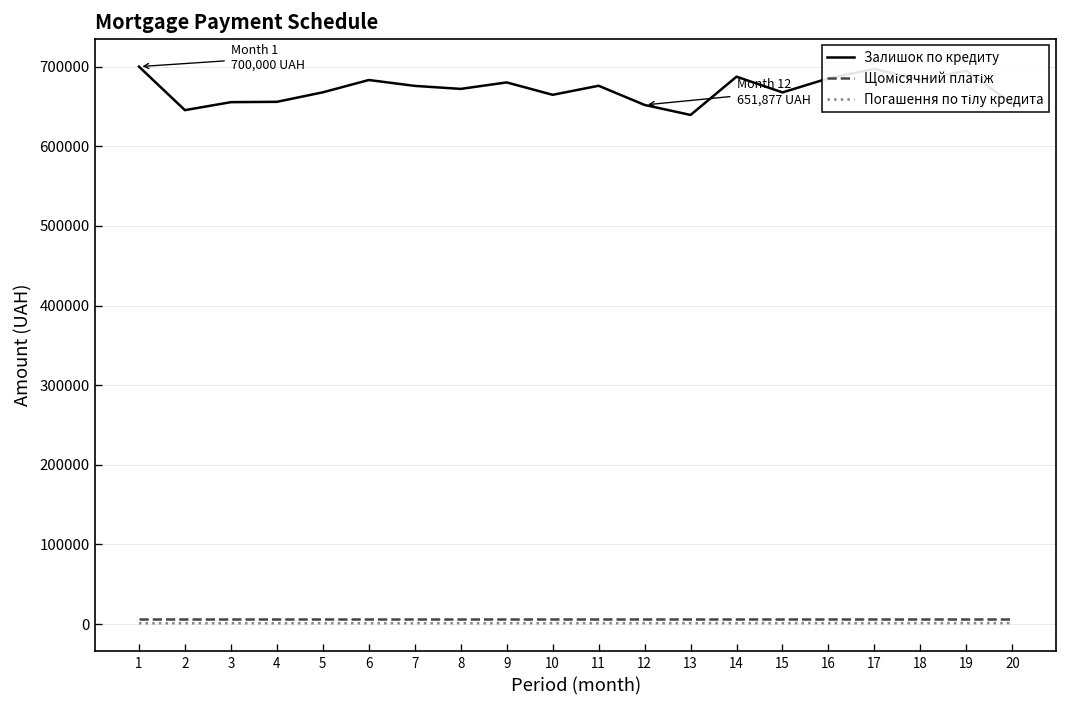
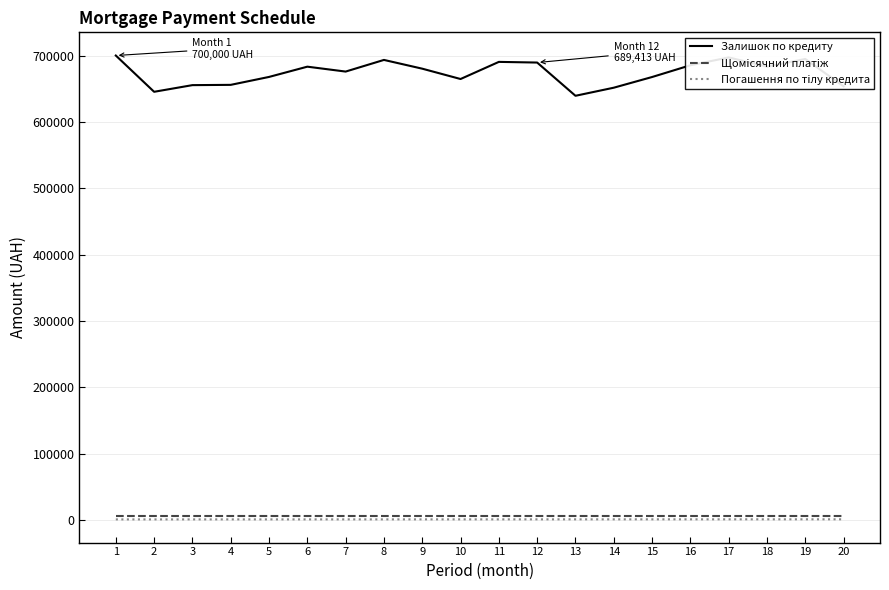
Залишок по кредиту, 8: 670000 -> 690000
Залишок по кредиту, 11: 680000 -> 690000
Залишок по кредиту, 12: 651,877 -> 689,413
Залишок по кредиту, 14: 690000 -> 650000
